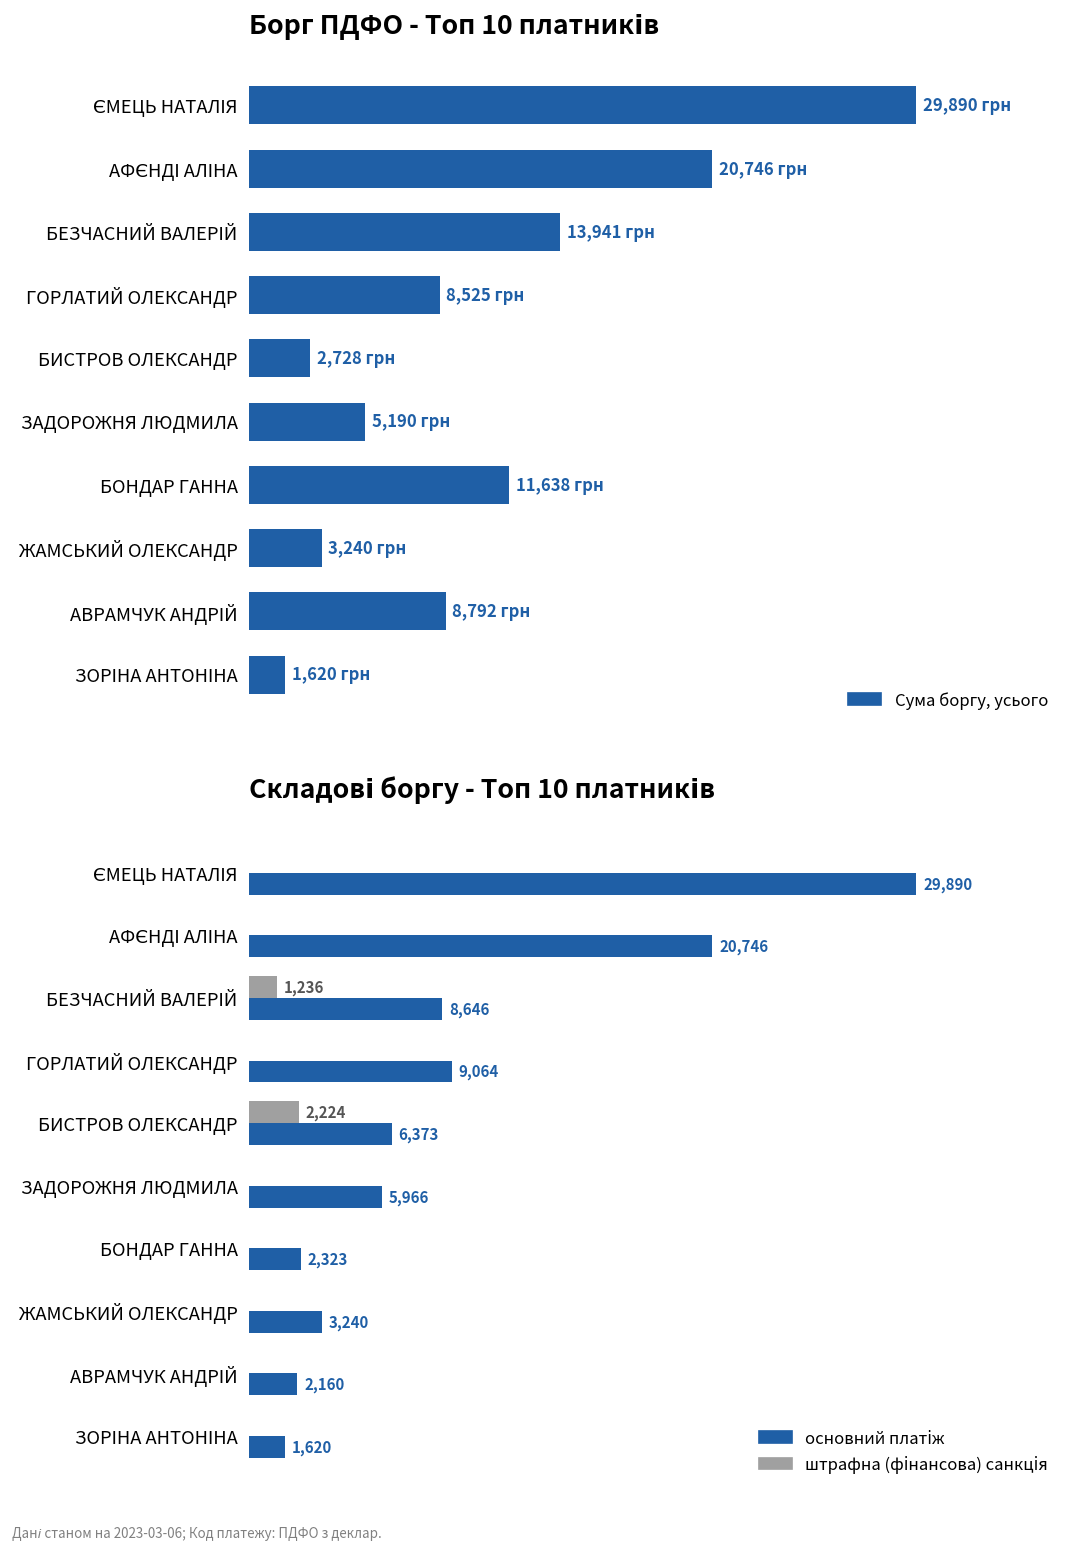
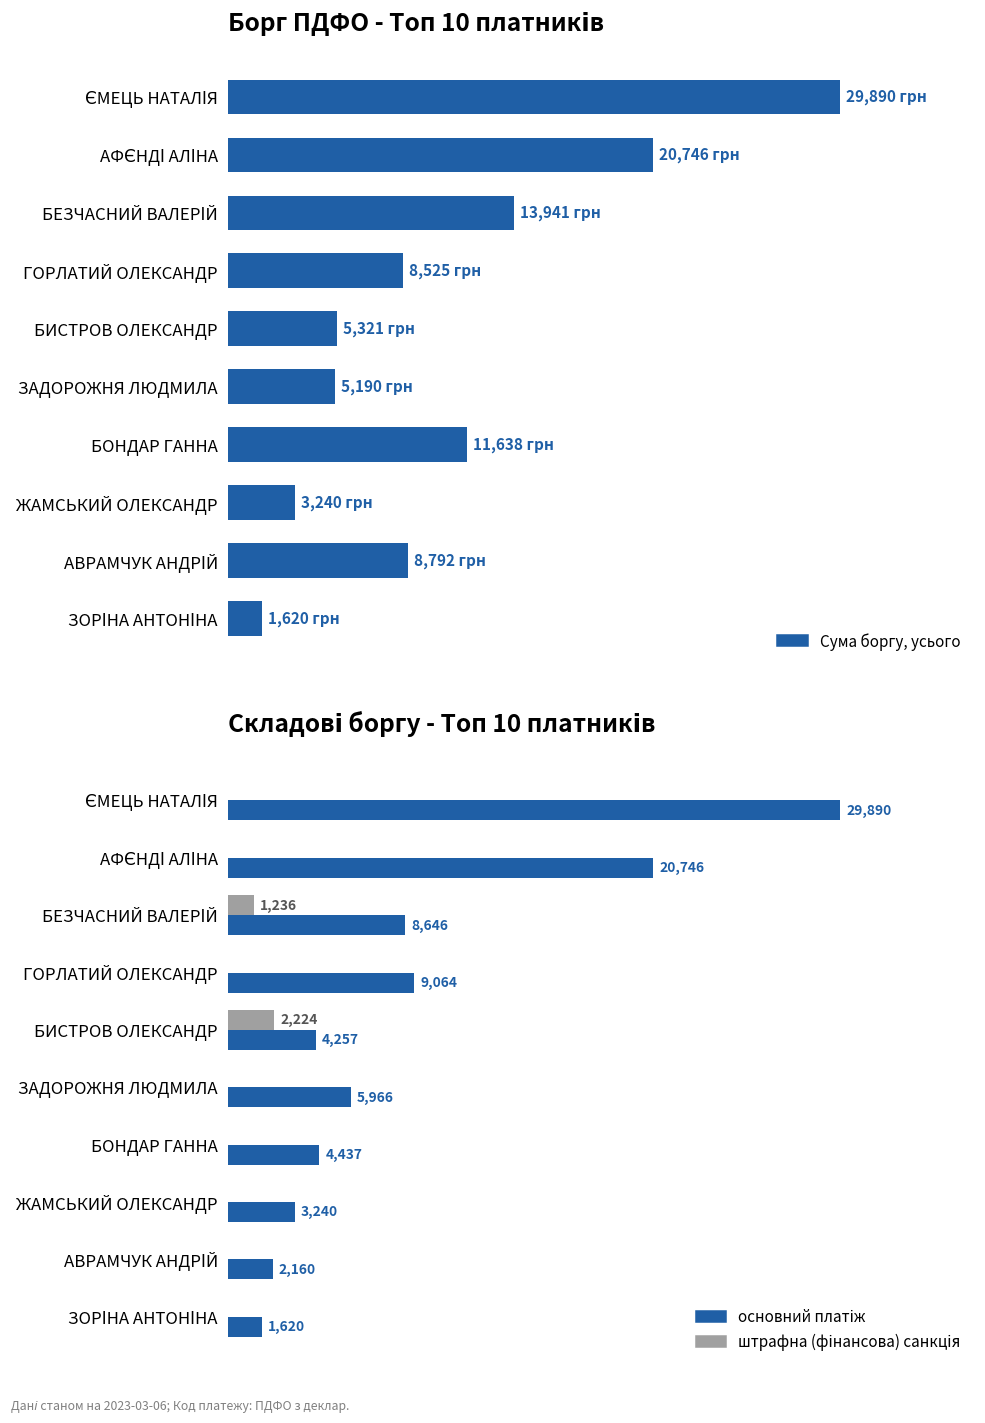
Борг ПДФО - Топ 10 платників, БИСТРОВ ОЛЕКСАНДР: 2,728 -> 5,321
Складові боргу - Топ 10 платників, основний платіж, БИСТРОВ ОЛЕКСАНДР: 6,373 -> 4,257
Складові боргу - Топ 10 платників, основний платіж, БОНДАР ГАННА: 2,323 -> 4,437
